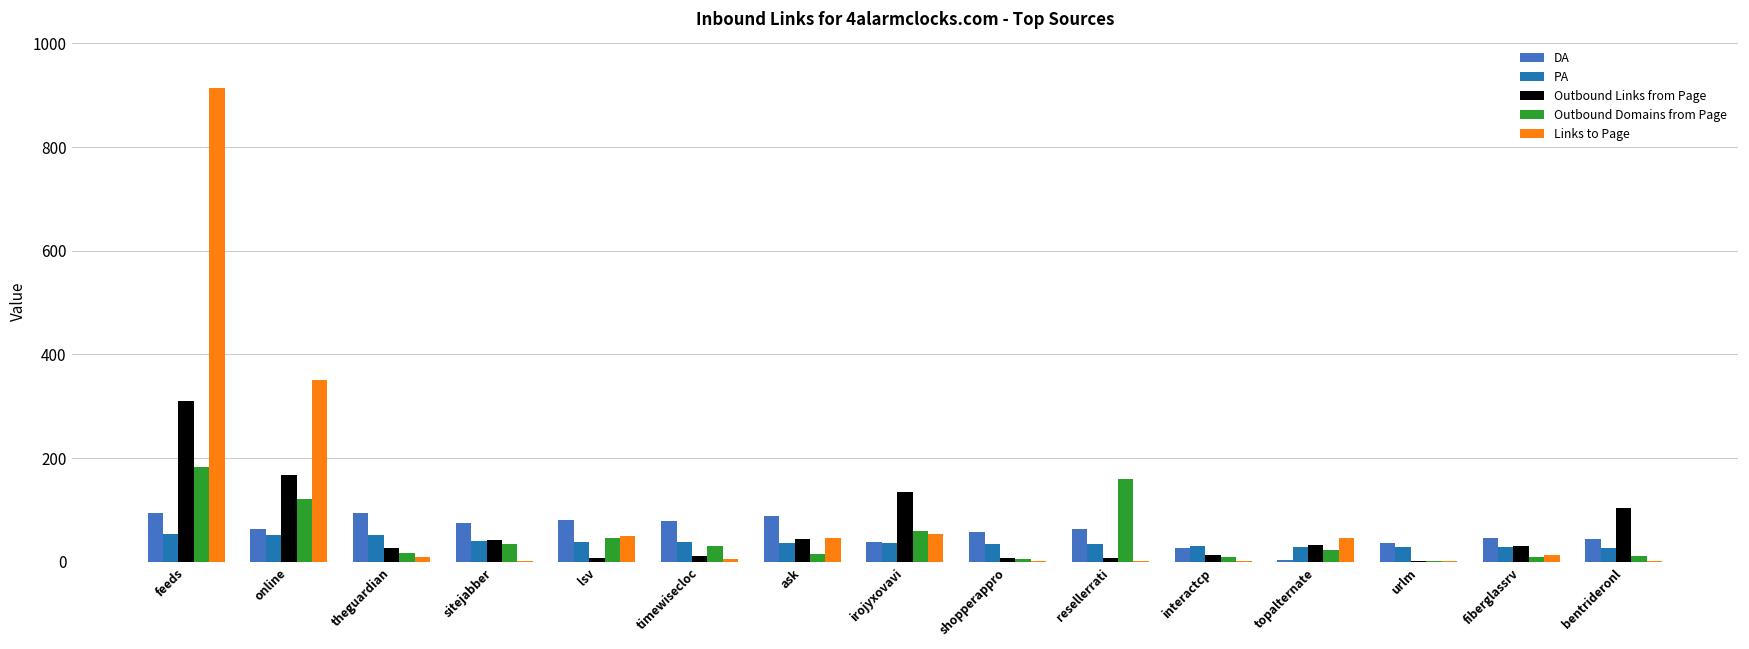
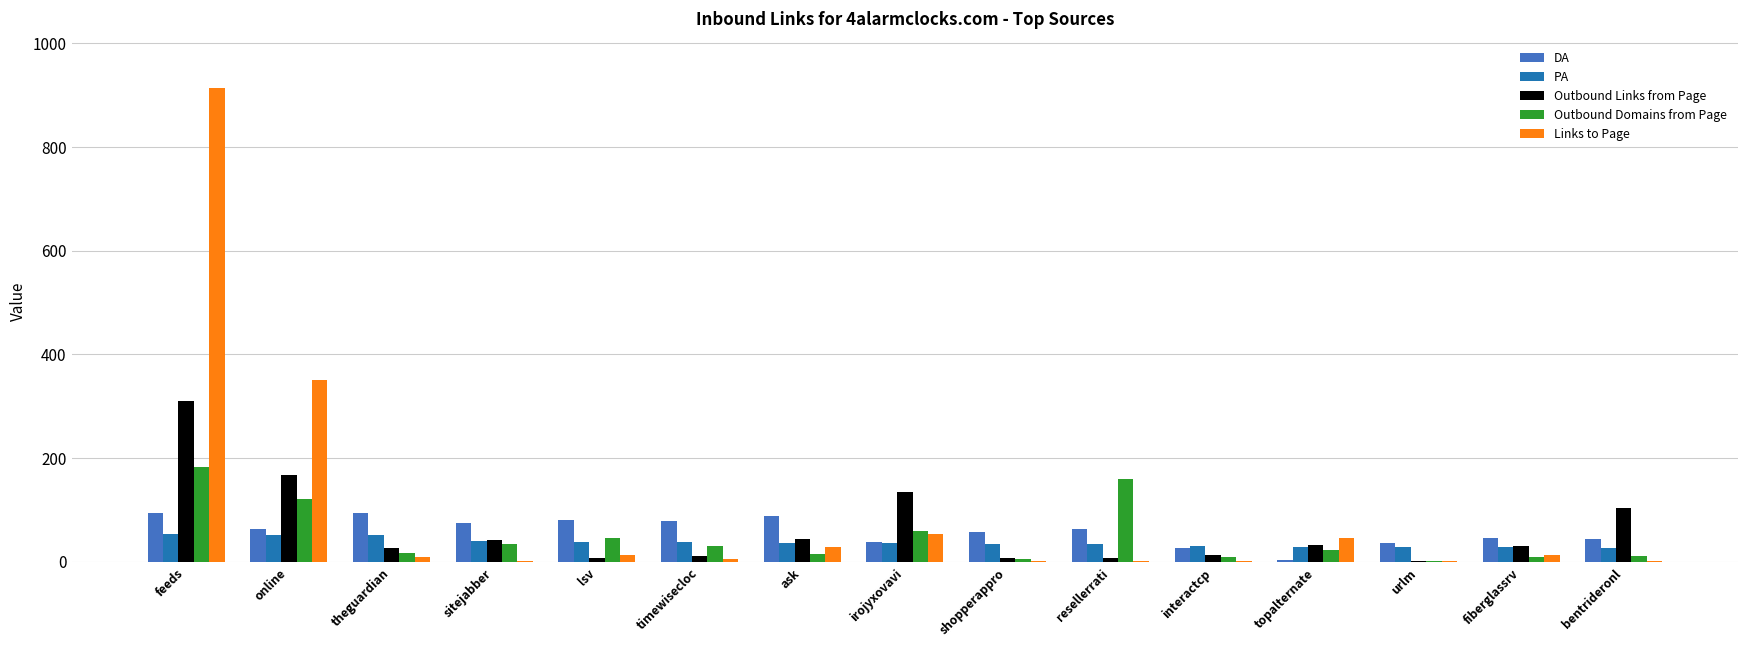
Links to Page, lsv: 50 -> 10
Links to Page, ask: 50 -> 30
